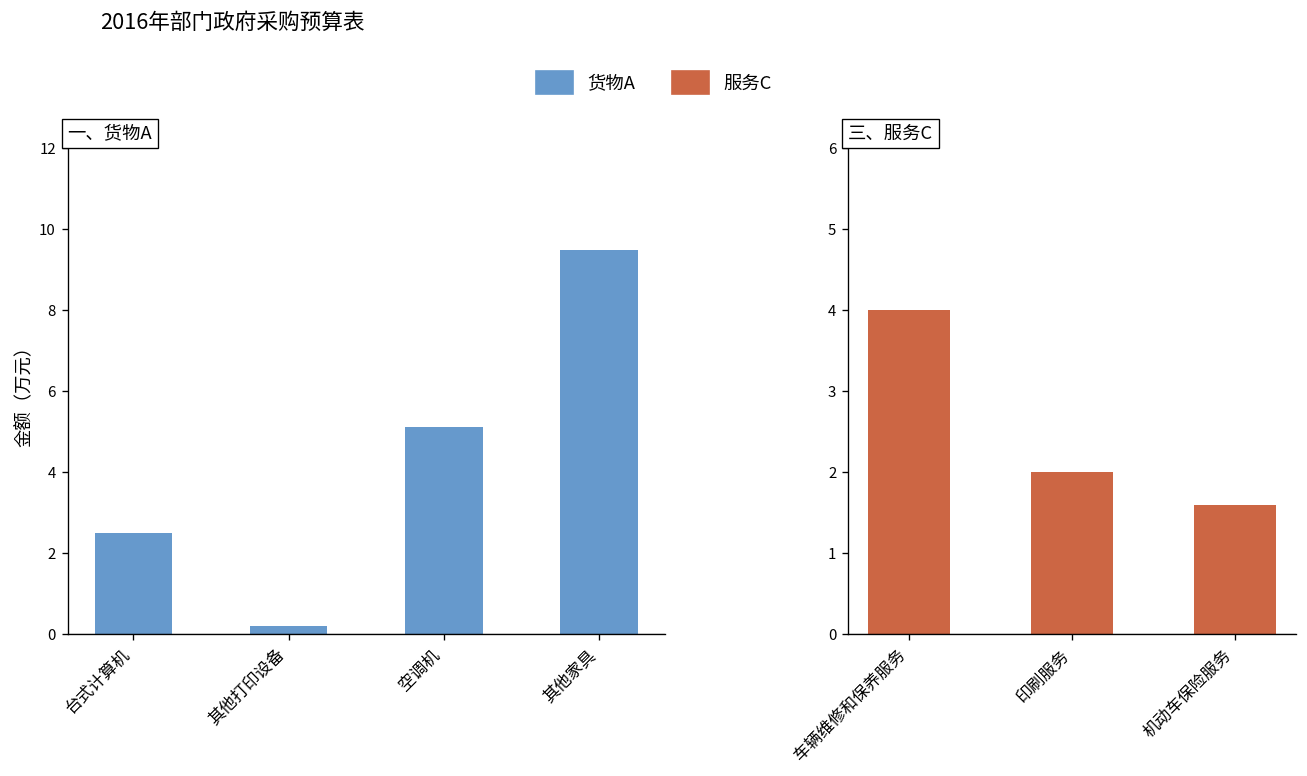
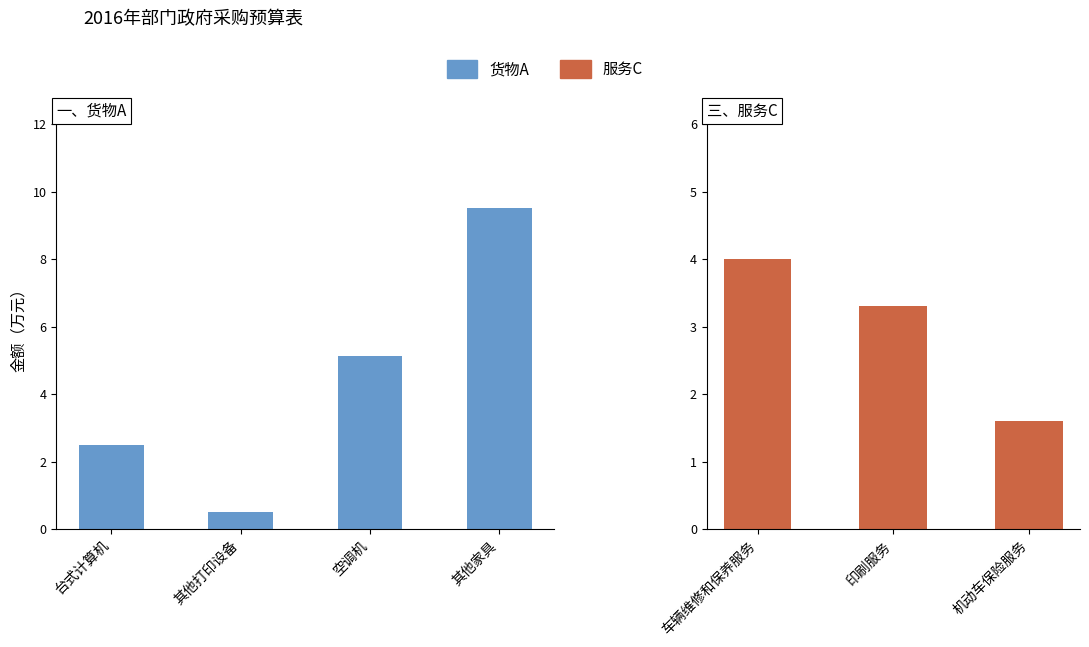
一、货物A, 其他打印设备: 0.2 -> 0.5
三、服务C, 印刷服务: 2.0 -> 3.3
